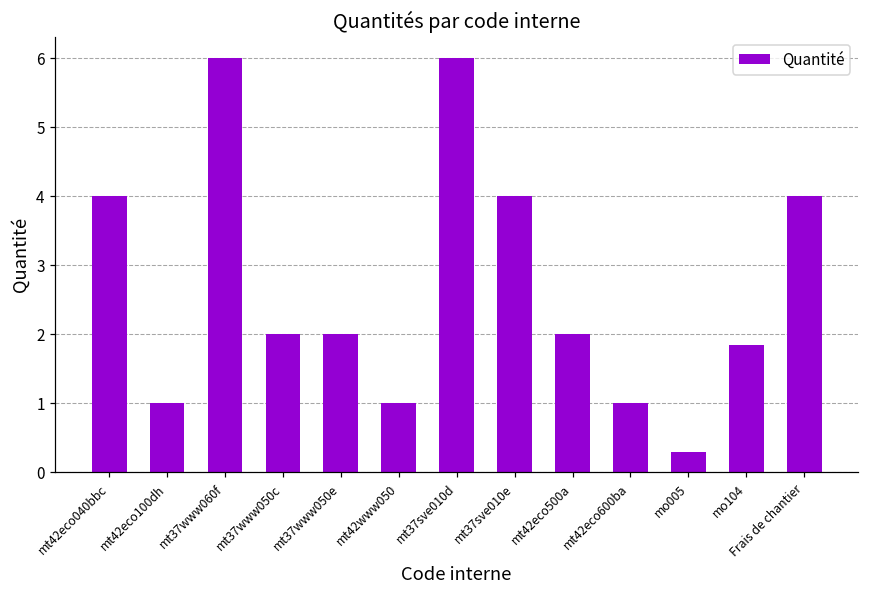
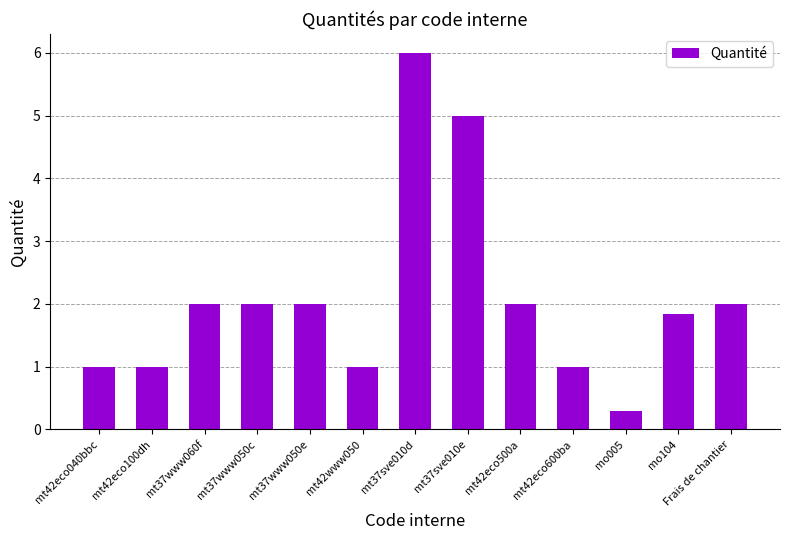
mt42eco040bbc: 4 -> 1
mt37www060f: 6 -> 2
mt37sve010e: 4 -> 5
Frais de chantier: 4 -> 2
